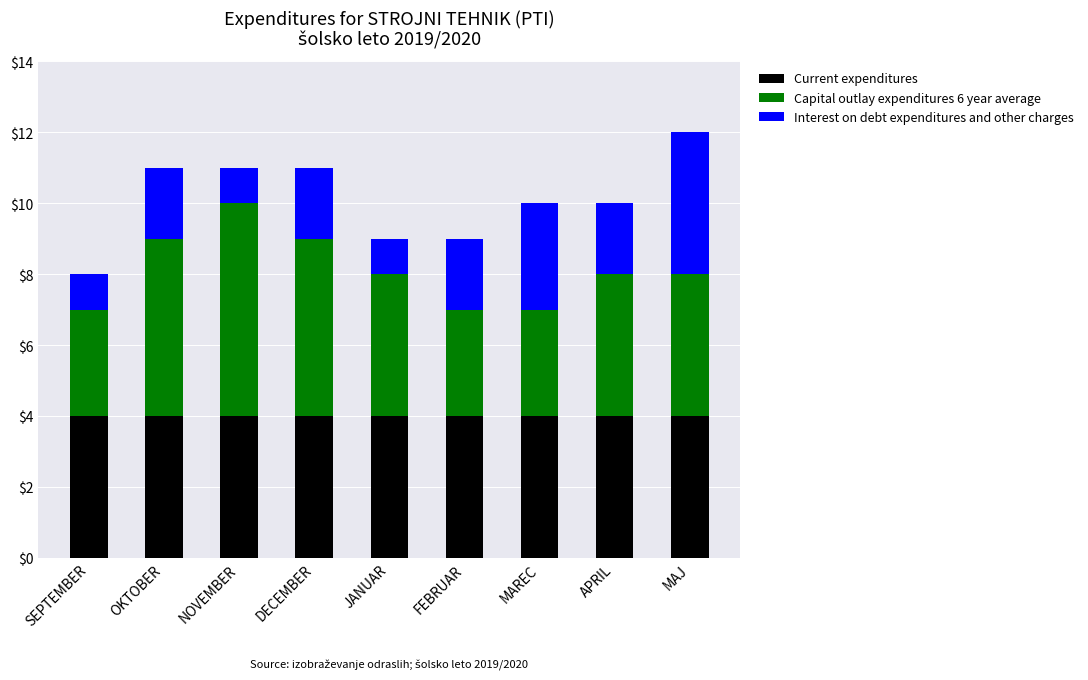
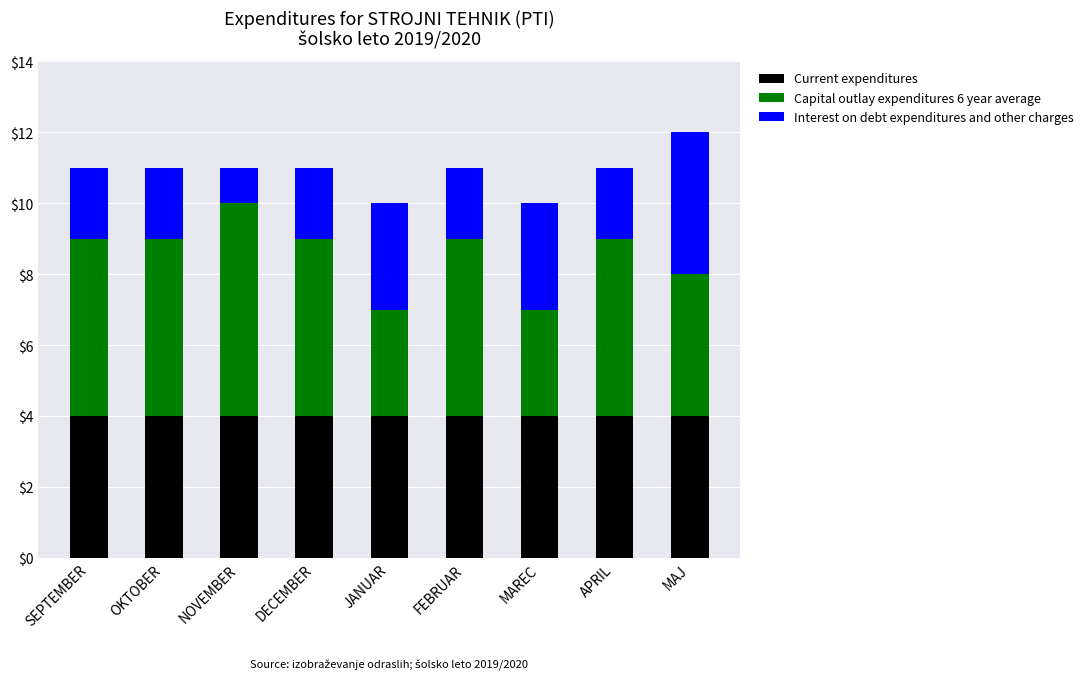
Capital outlay expenditures 6 year average, SEPTEMBER: $3 -> $5
Interest on debt expenditures and other charges, SEPTEMBER: $1 -> $2
Capital outlay expenditures 6 year average, JANUAR: $4 -> $3
Interest on debt expenditures and other charges, JANUAR: $1 -> $3
Capital outlay expenditures 6 year average, FEBRUAR: $3 -> $5
Capital outlay expenditures 6 year average, APRIL: $4 -> $5
